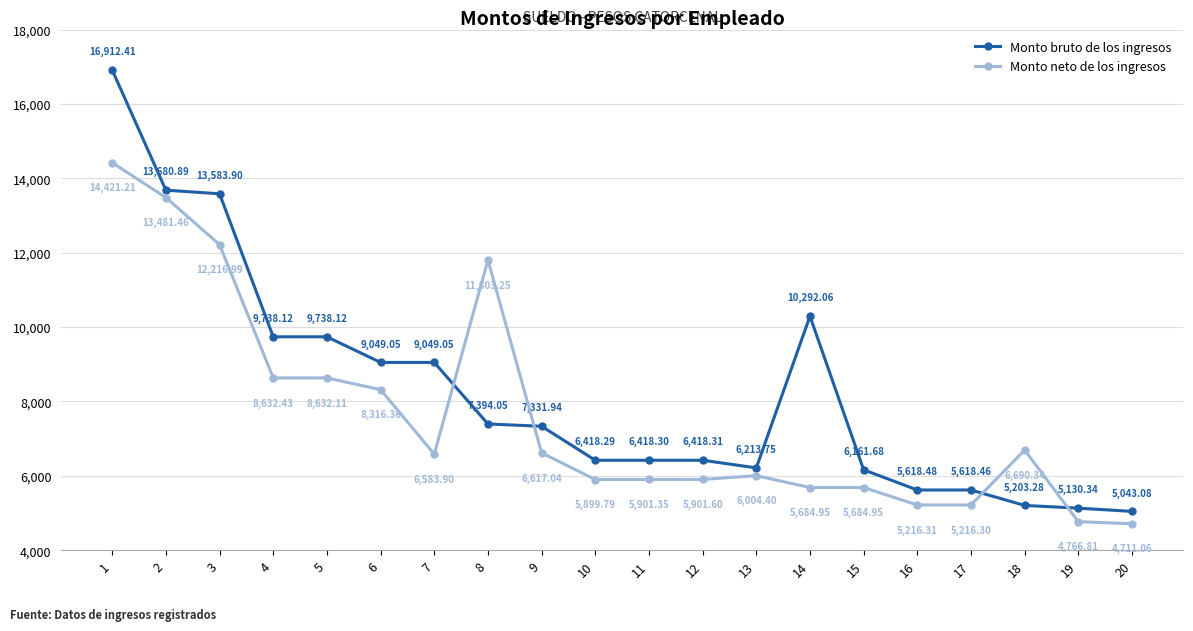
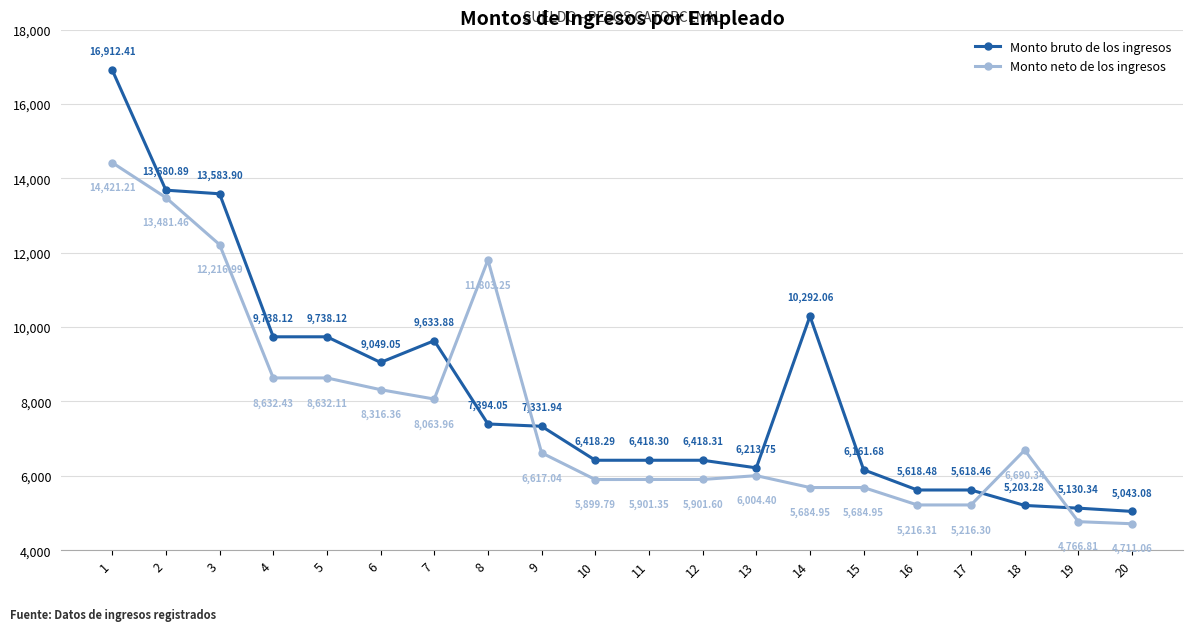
Monto bruto de los ingresos, 7: 9,049.05 -> 9,633.88
Monto neto de los ingresos, 7: 6,583.90 -> 8,063.96
